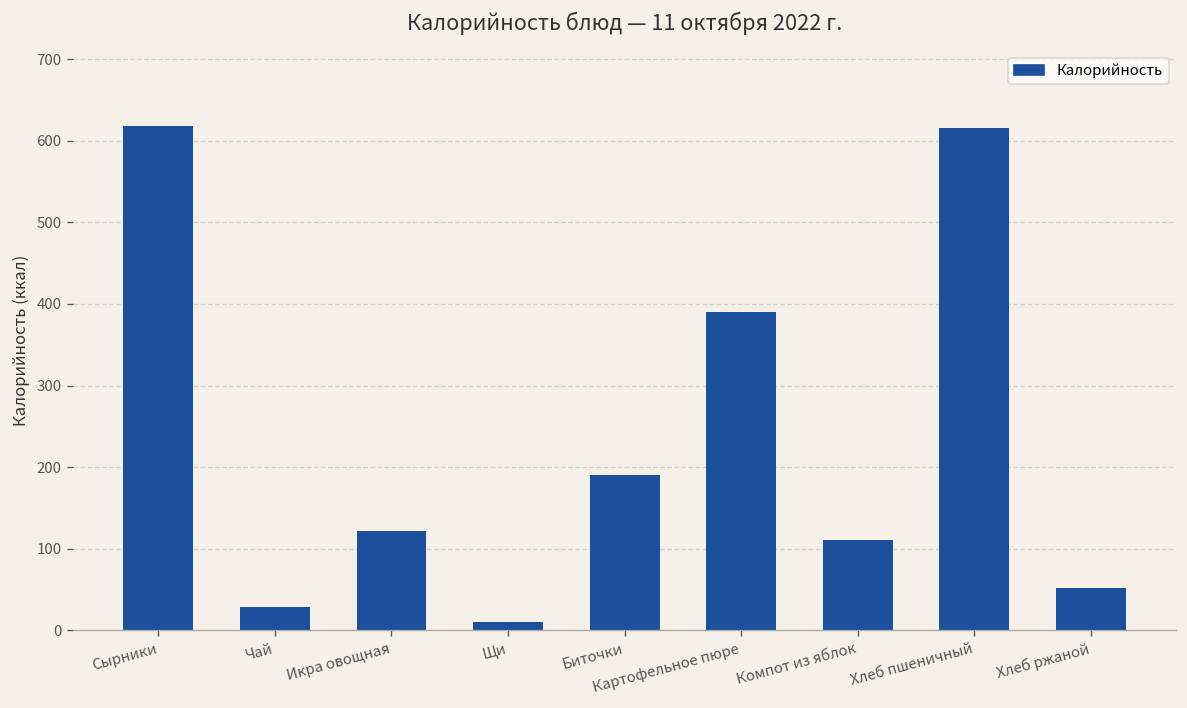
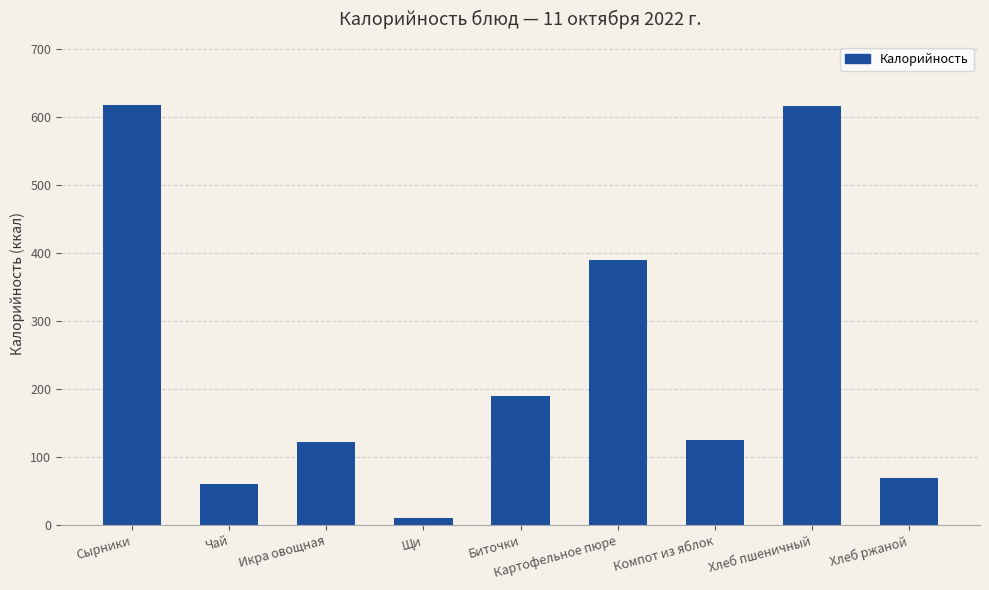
Чай: 30 -> 60
Компот из яблок: 110 -> 130
Хлеб ржаной: 50 -> 70
